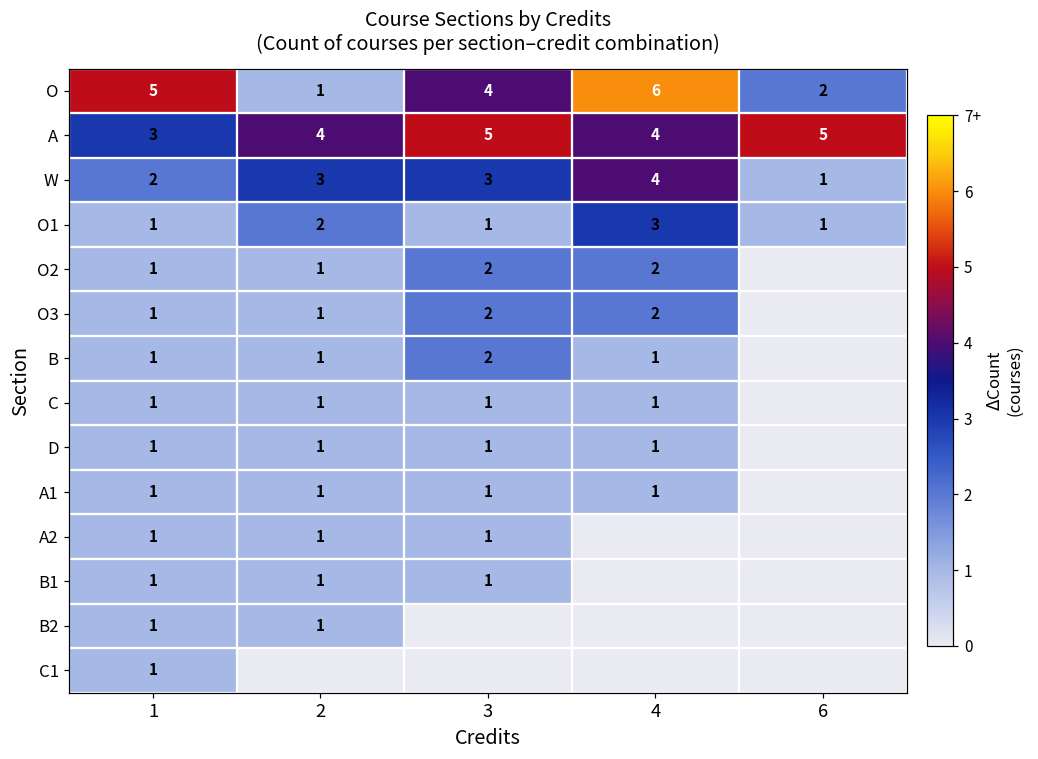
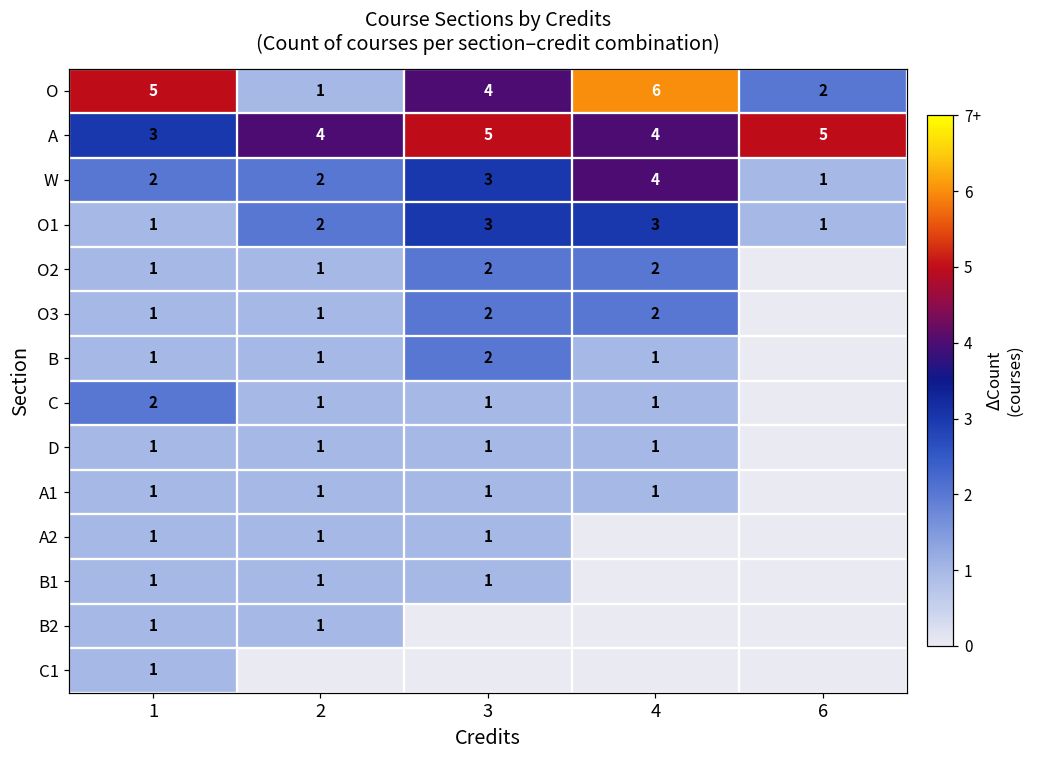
W, 2: 3 -> 2
O1, 3: 1 -> 3
C, 1: 1 -> 2
